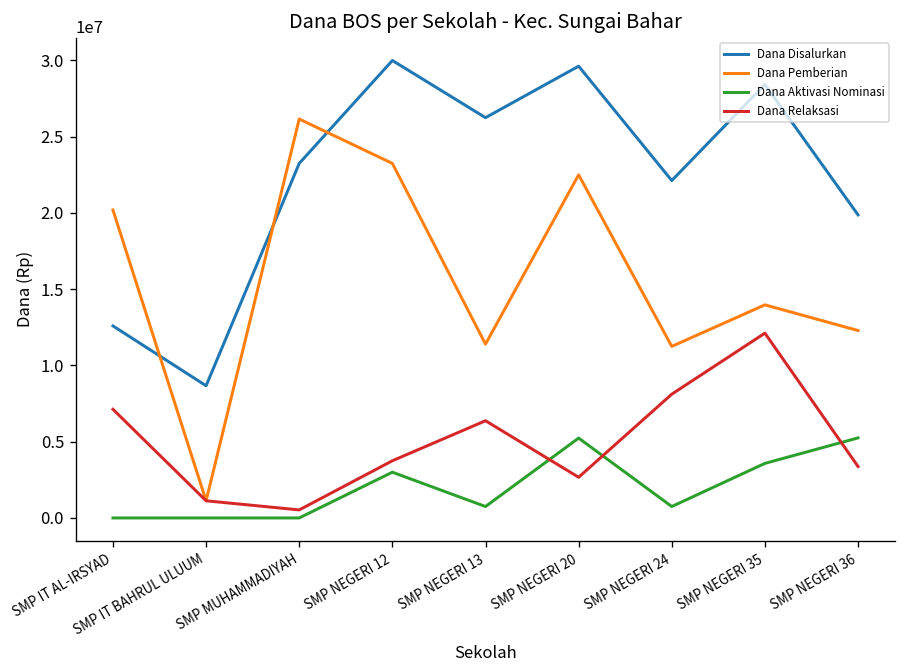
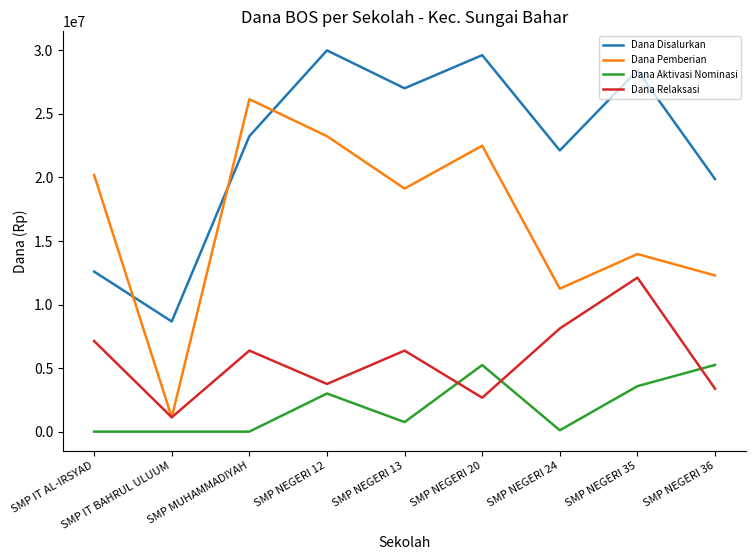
Dana Relaksasi, SMP MUHAMMADIYAH: 500000 -> 6400000
Dana Disalurkan, SMP NEGERI 13: 26300000 -> 27000000
Dana Pemberian, SMP NEGERI 13: 11400000 -> 19100000
Dana Aktivasi Nominasi, SMP NEGERI 24: 800000 -> 100000
